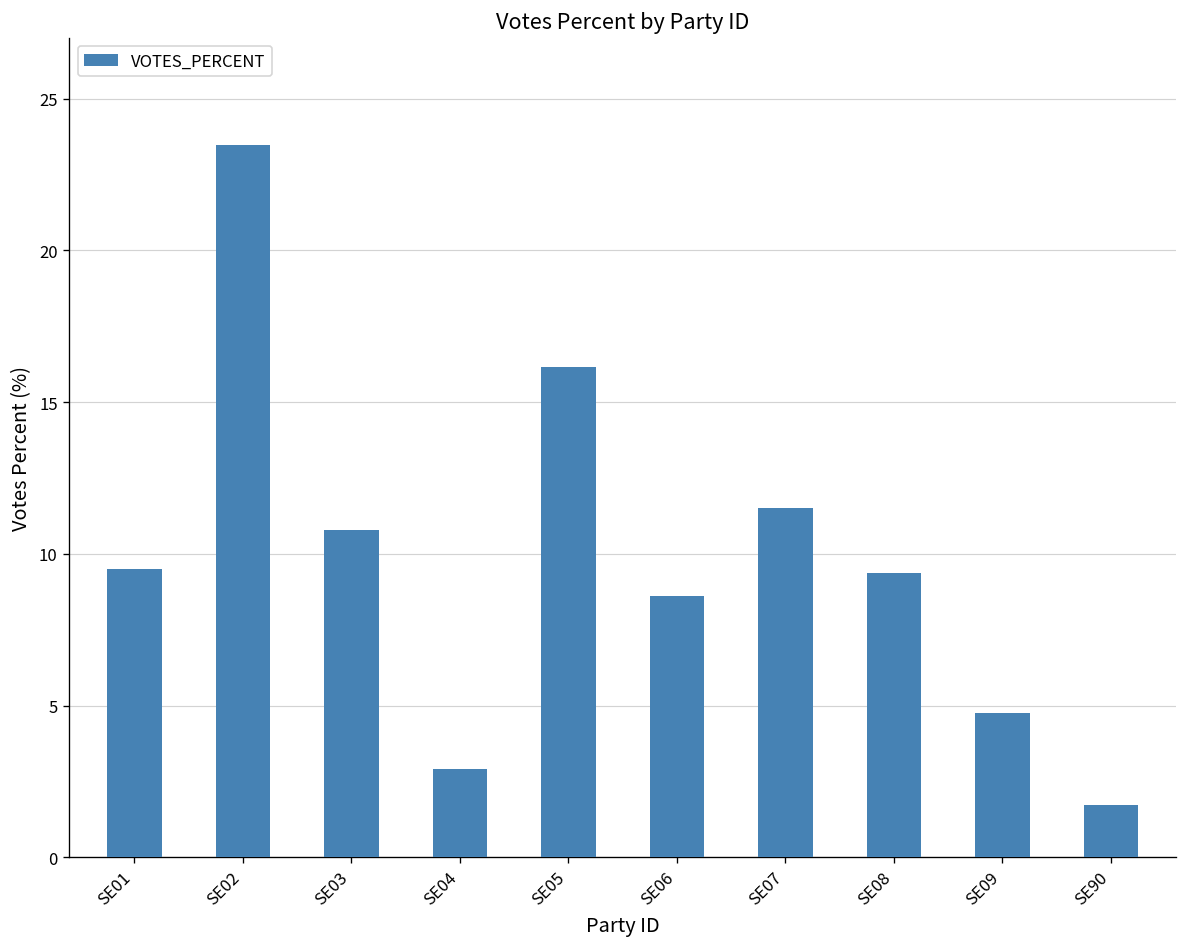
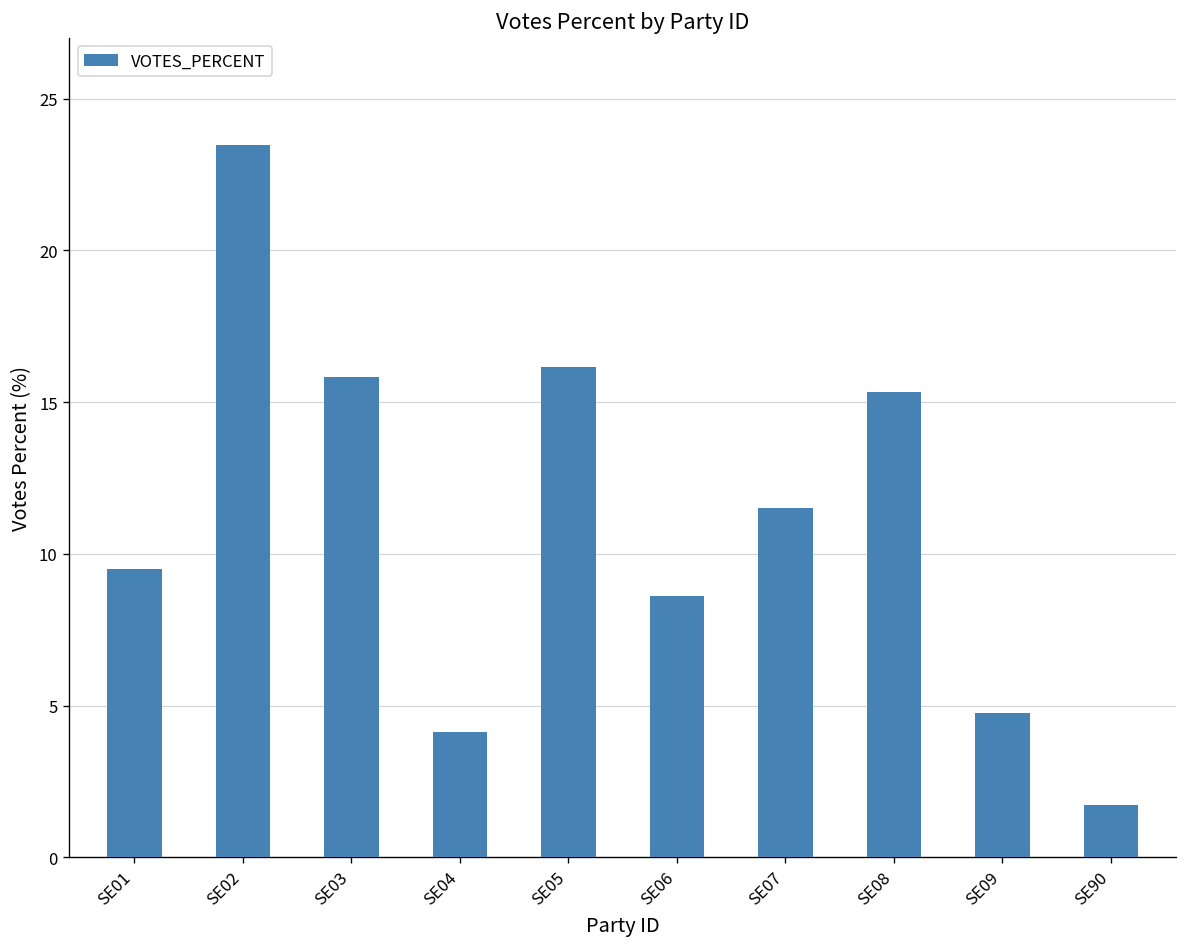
SE03: 10.8 -> 15.8
SE04: 2.9 -> 4.1
SE08: 9.4 -> 15.3
